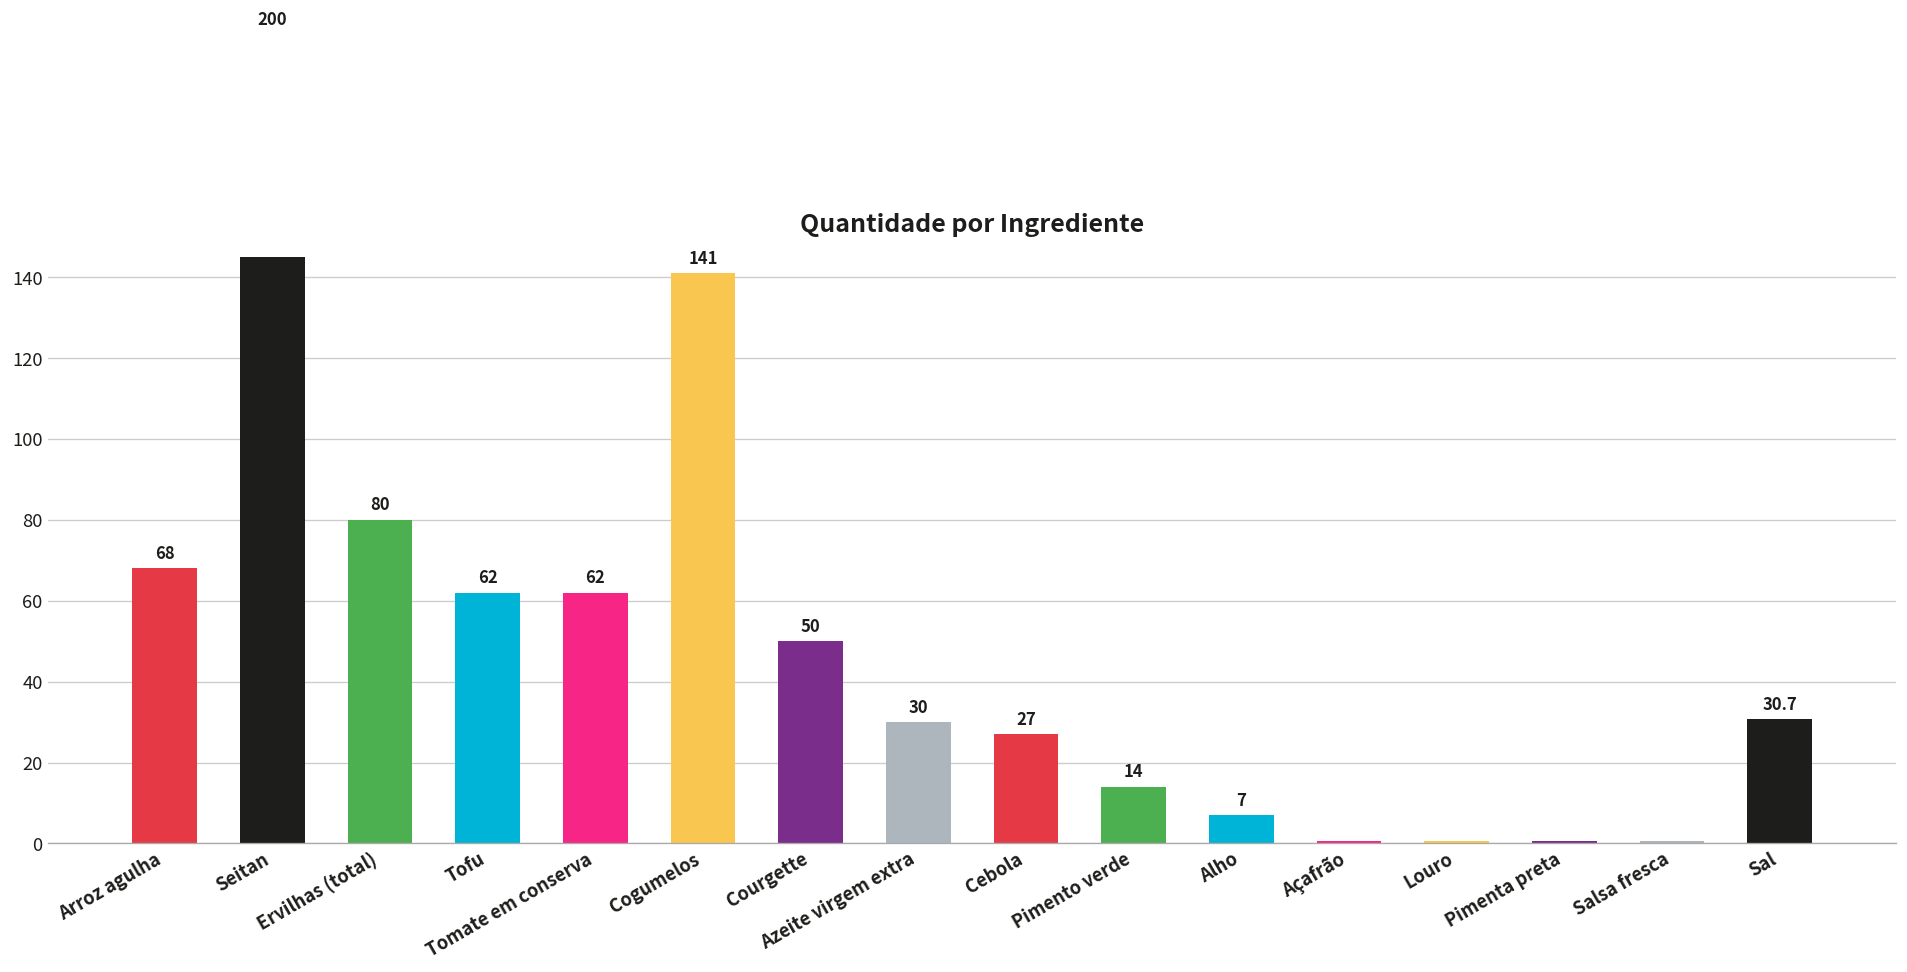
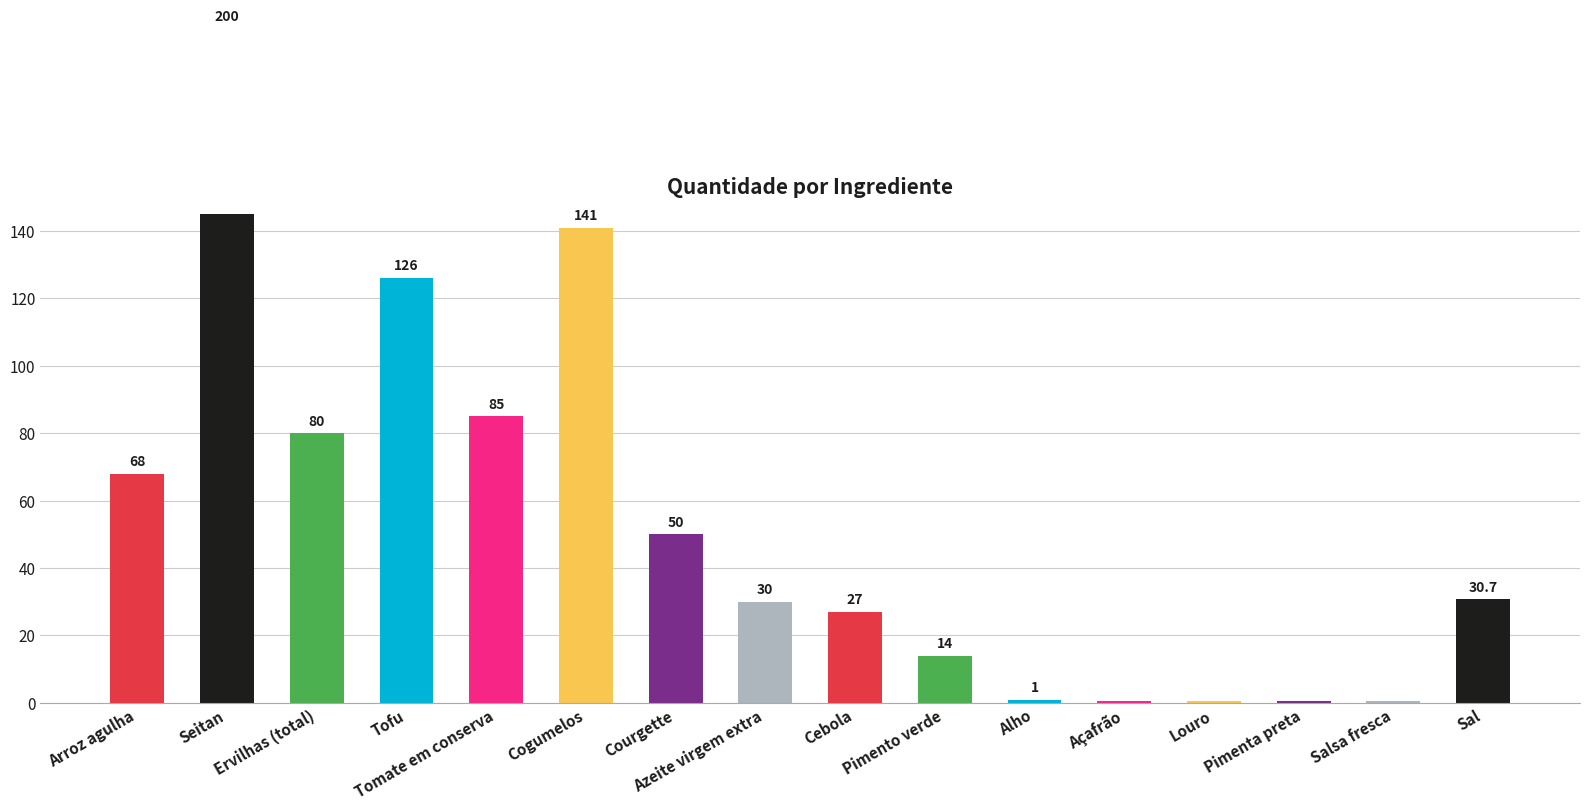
Tofu: 62 -> 126
Tomate em conserva: 62 -> 85
Alho: 7 -> 1
